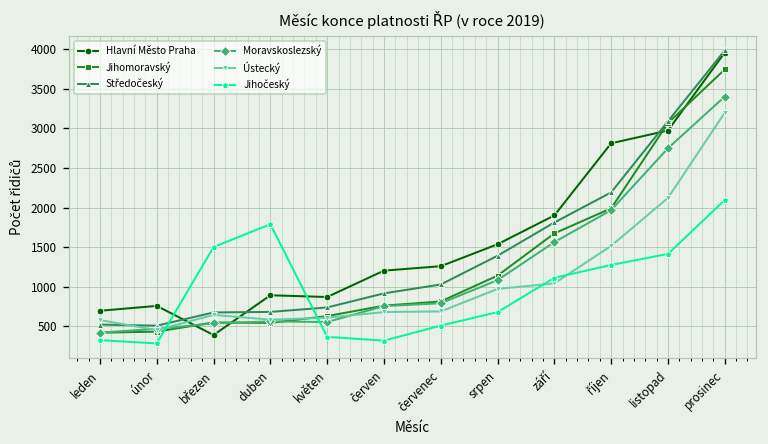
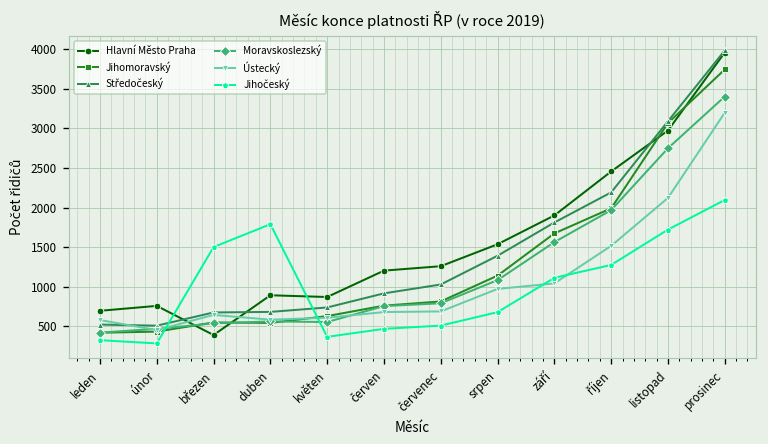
Jihočeský, červen: 300 -> 500
Hlavní Město Praha, říjen: 2800 -> 2500
Jihočeský, listopad: 1400 -> 1700
